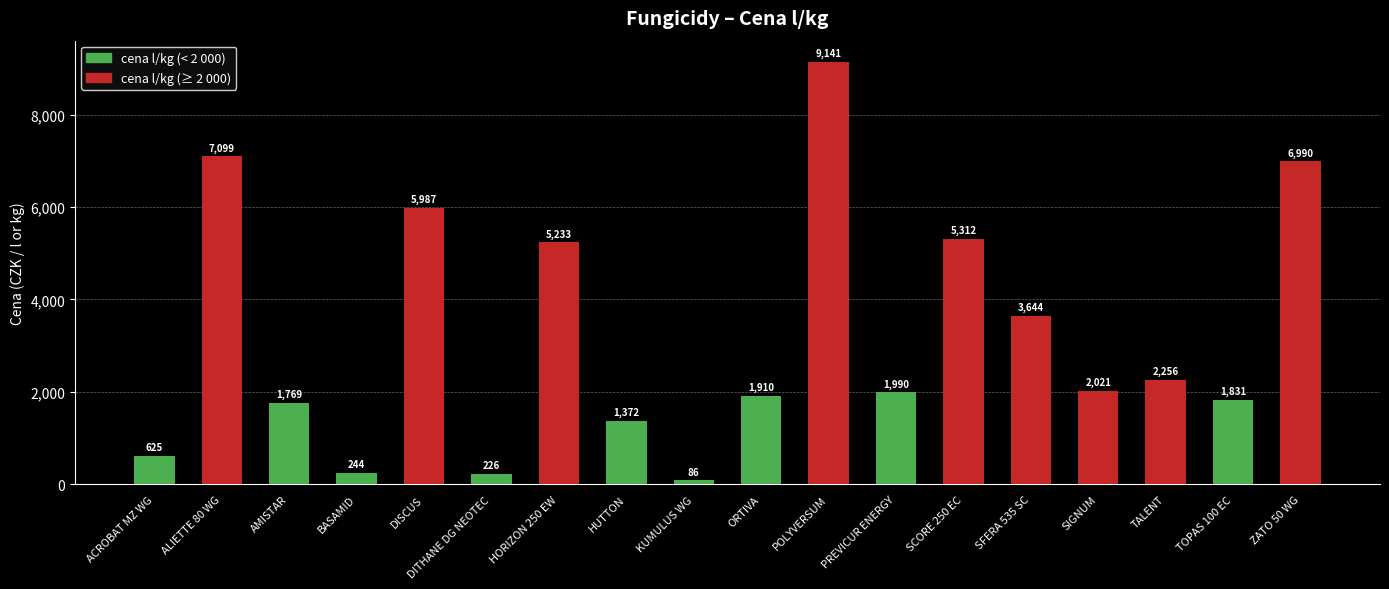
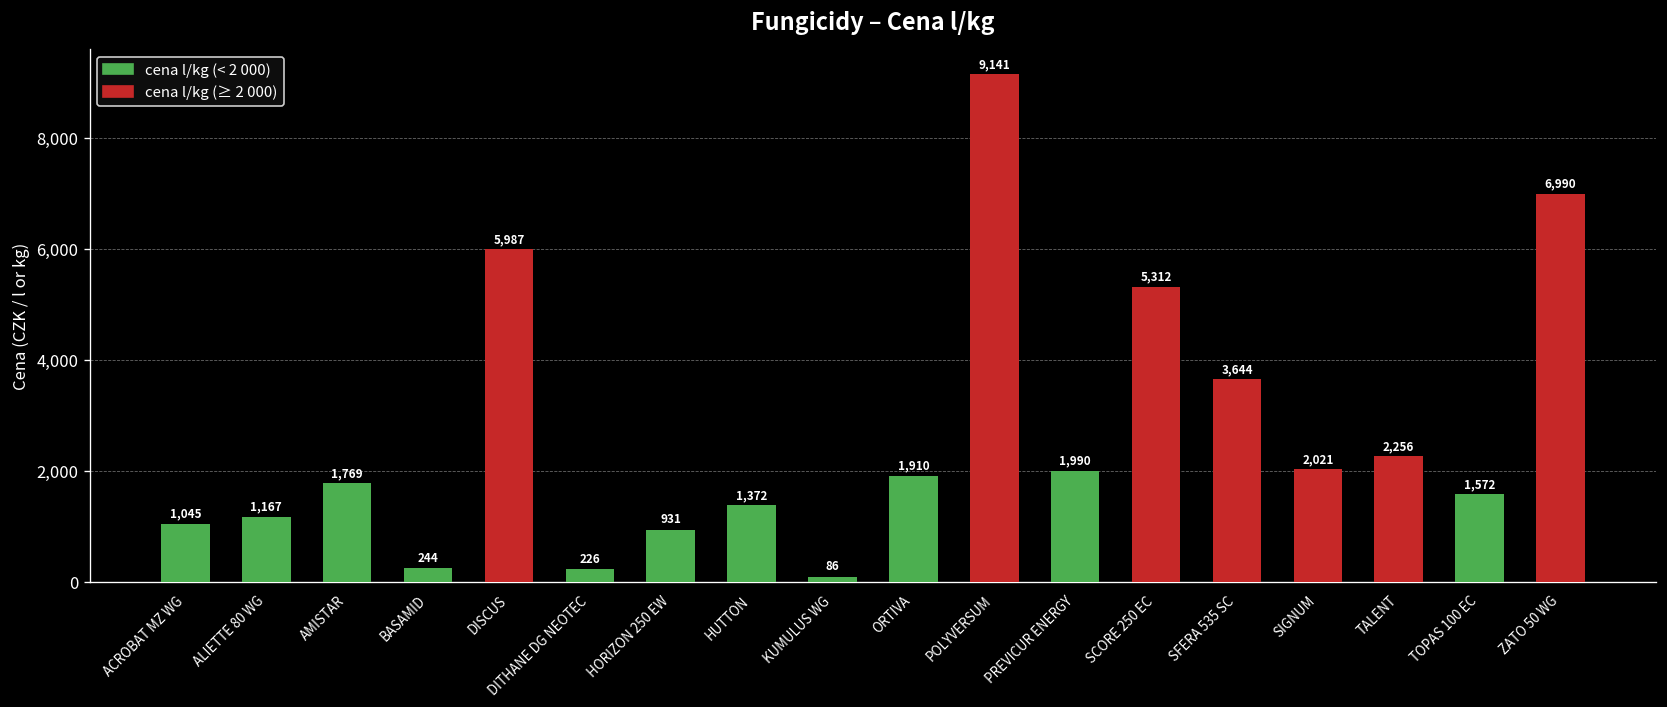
ACROBAT MZ WG: 625 -> 1,045
ALIETTE 80 WG: 7,099 -> 1,167
HORIZON 250 EW: 5,233 -> 931
TOPAS 100 EC: 1,831 -> 1,572
